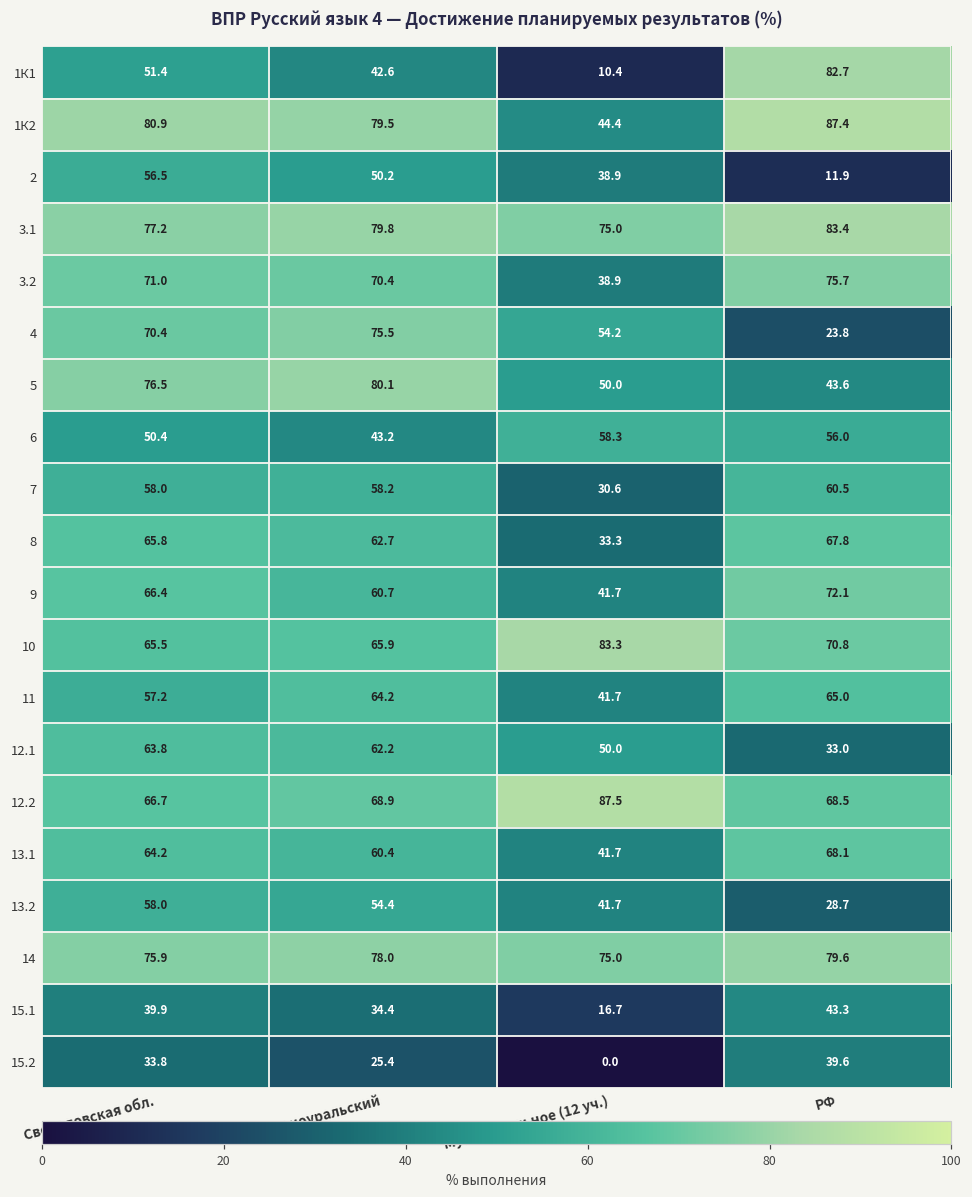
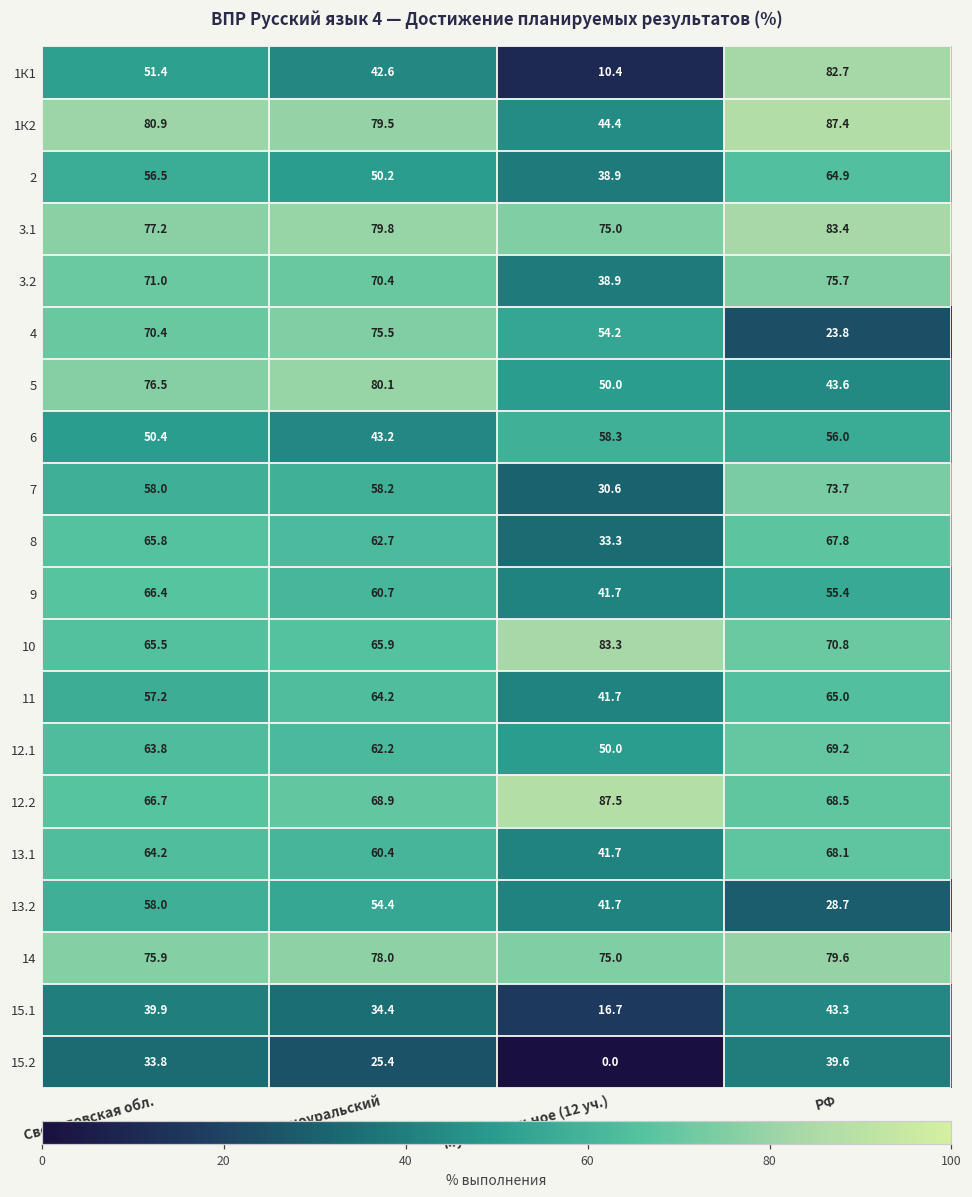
2, РФ: 11.9 -> 64.9
7, РФ: 60.5 -> 73.7
9, РФ: 72.1 -> 55.4
12.1, РФ: 33.0 -> 69.2
